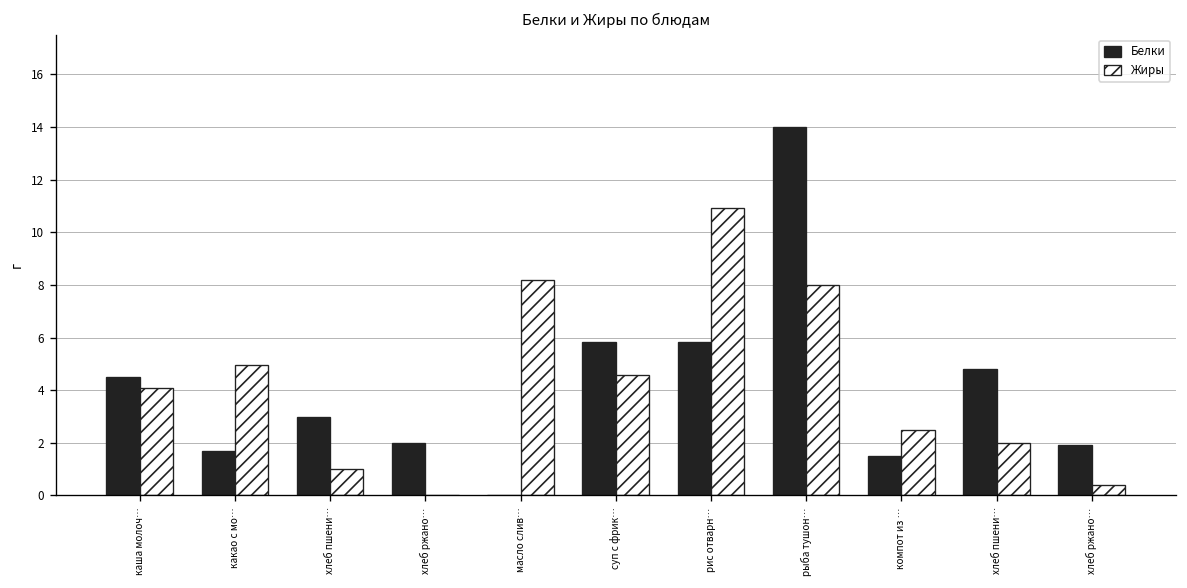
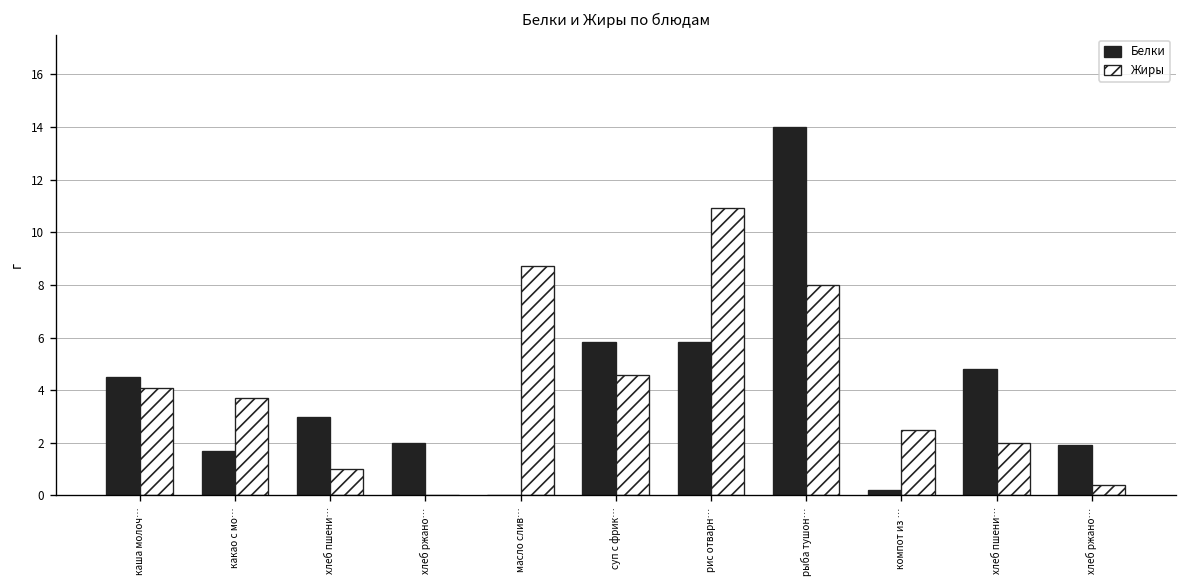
Жиры, какао с мо…: 4.9 -> 3.7
Жиры, масло слив…: 8.2 -> 8.7
Белки, компот из …: 1.5 -> 0.2
